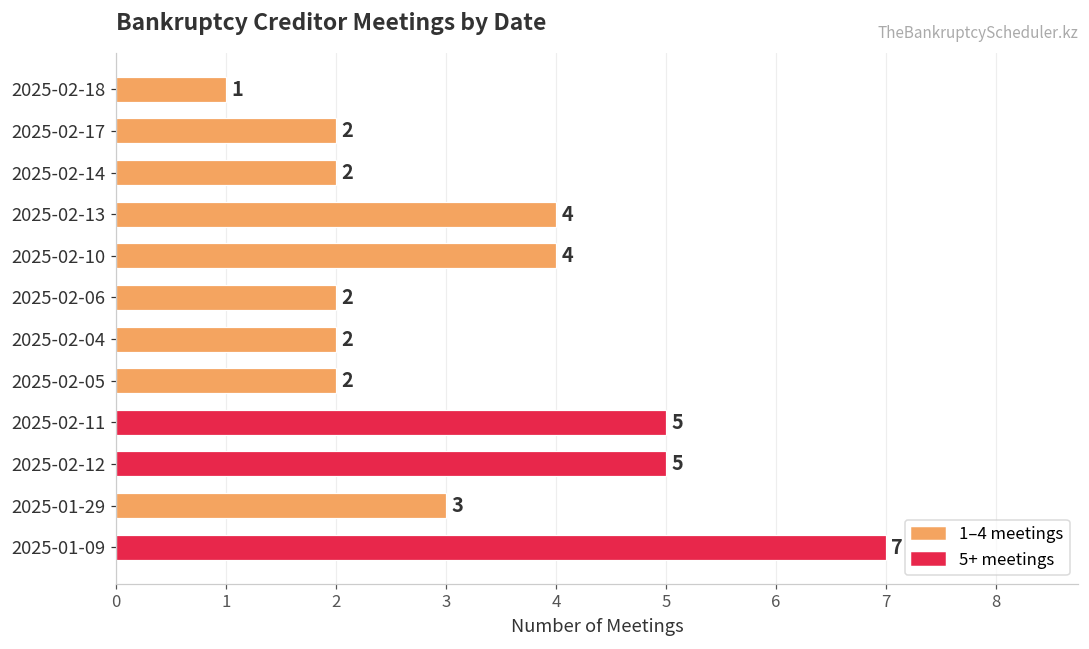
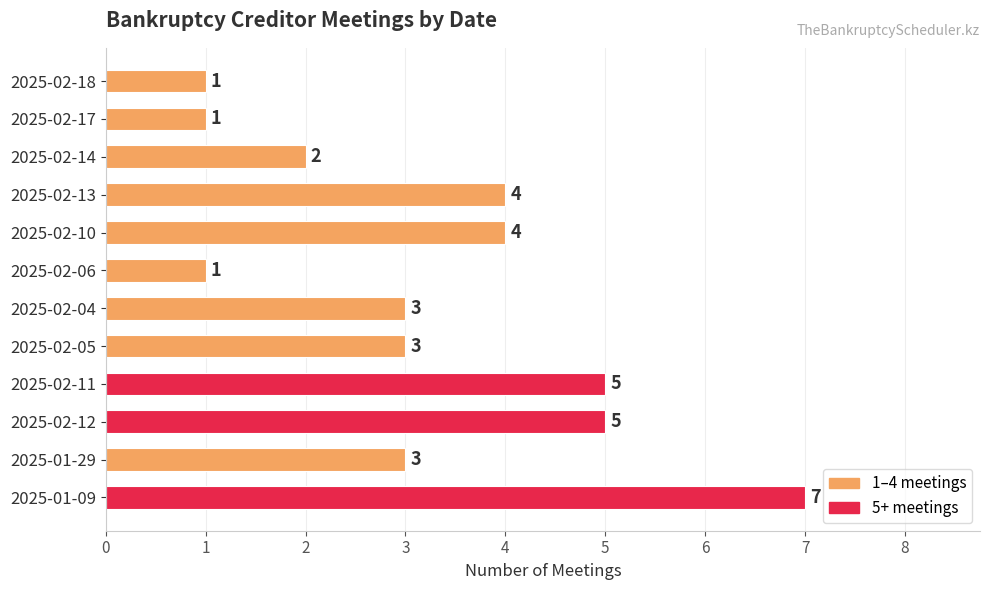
2025-02-17: 2 -> 1
2025-02-06: 2 -> 1
2025-02-04: 2 -> 3
2025-02-05: 2 -> 3
